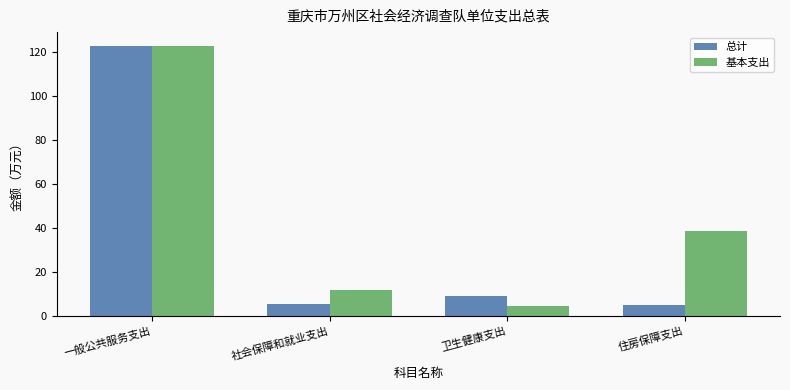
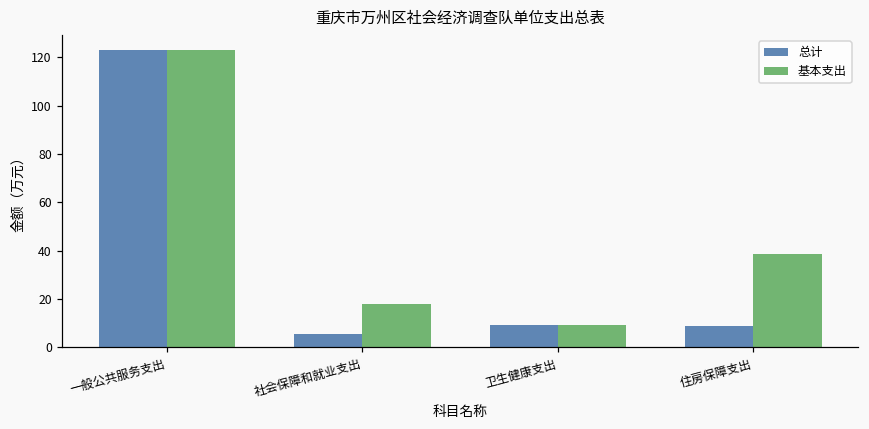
基本支出, 社会保障和就业支出: 12 -> 18
基本支出, 卫生健康支出: 4 -> 9
总计, 住房保障支出: 5 -> 9
